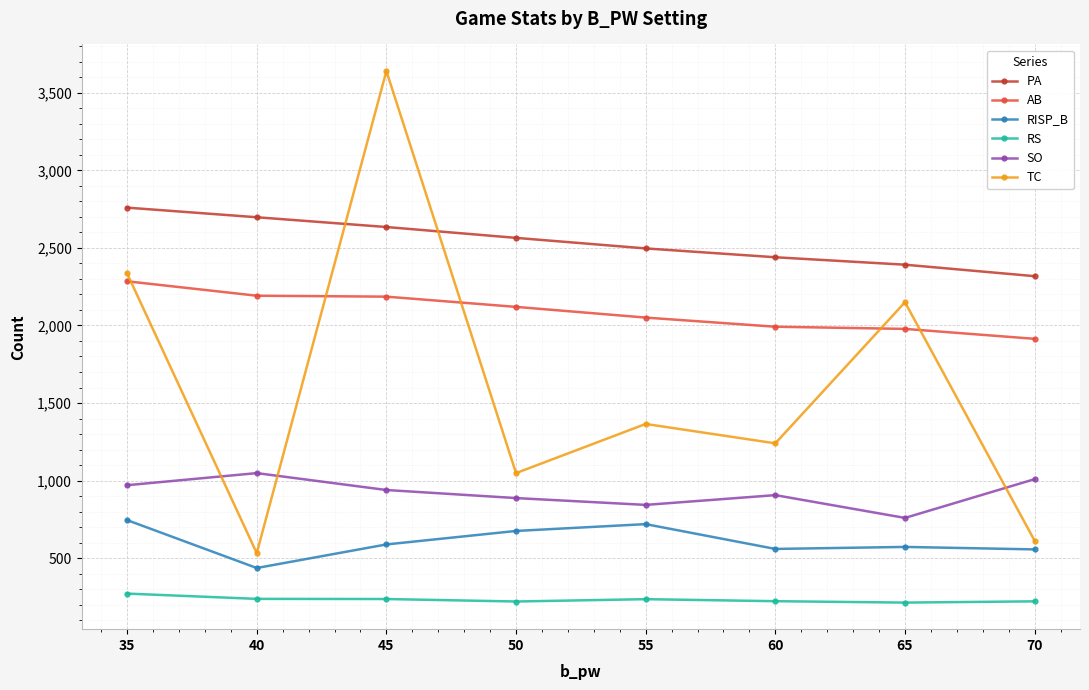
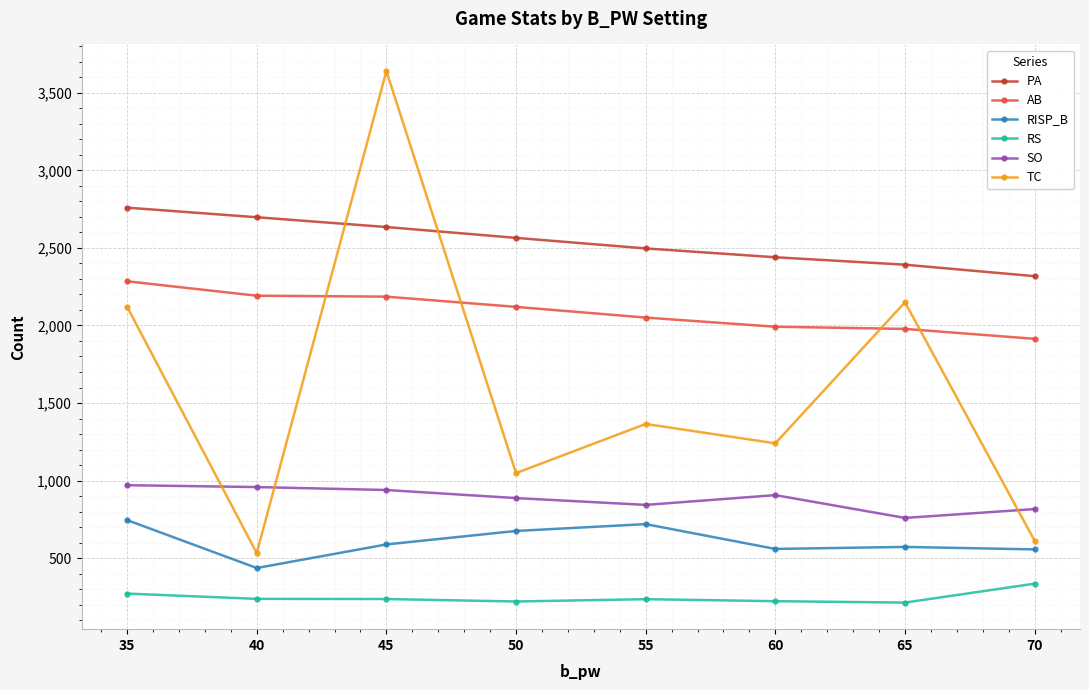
TC, 35: 2,340 -> 2,120
SO, 40: 1,050 -> 960
RS, 70: 220 -> 340
SO, 70: 1,010 -> 820
